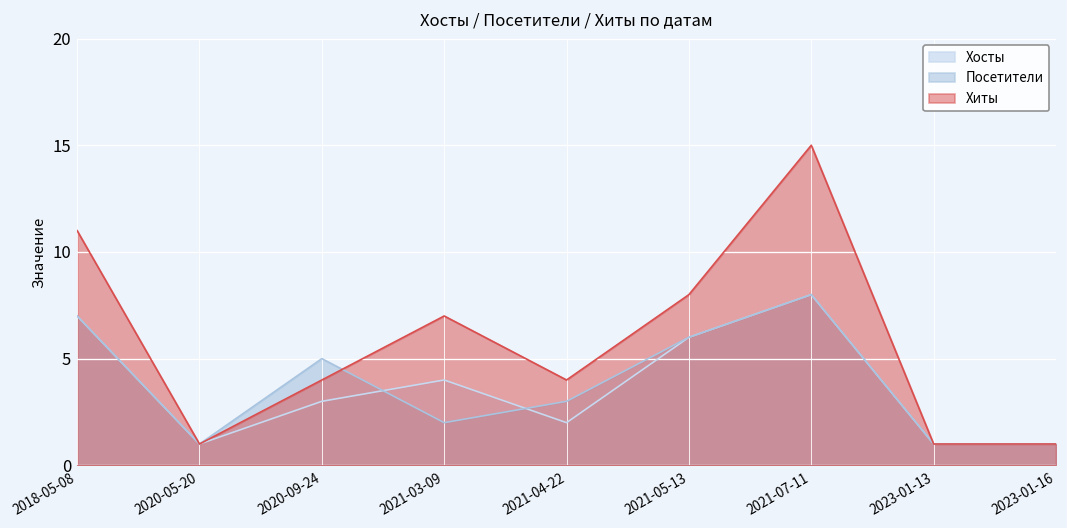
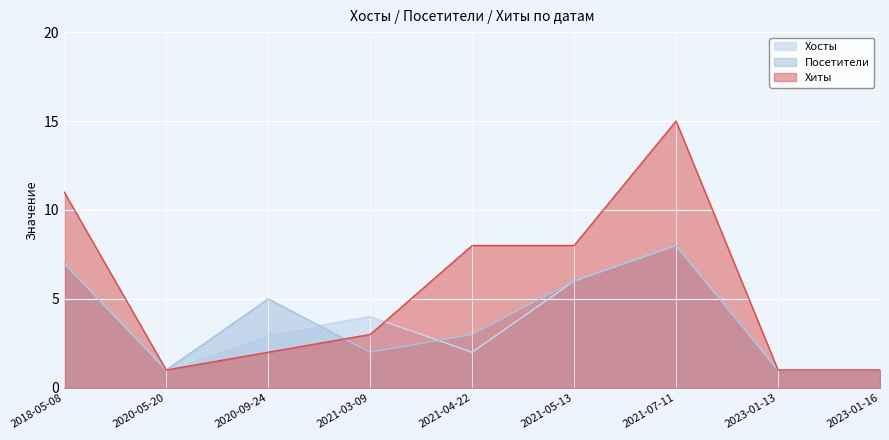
Хиты, 2020-09-24: 4 -> 2
Хиты, 2021-03-09: 7 -> 3
Хиты, 2021-04-22: 4 -> 8
